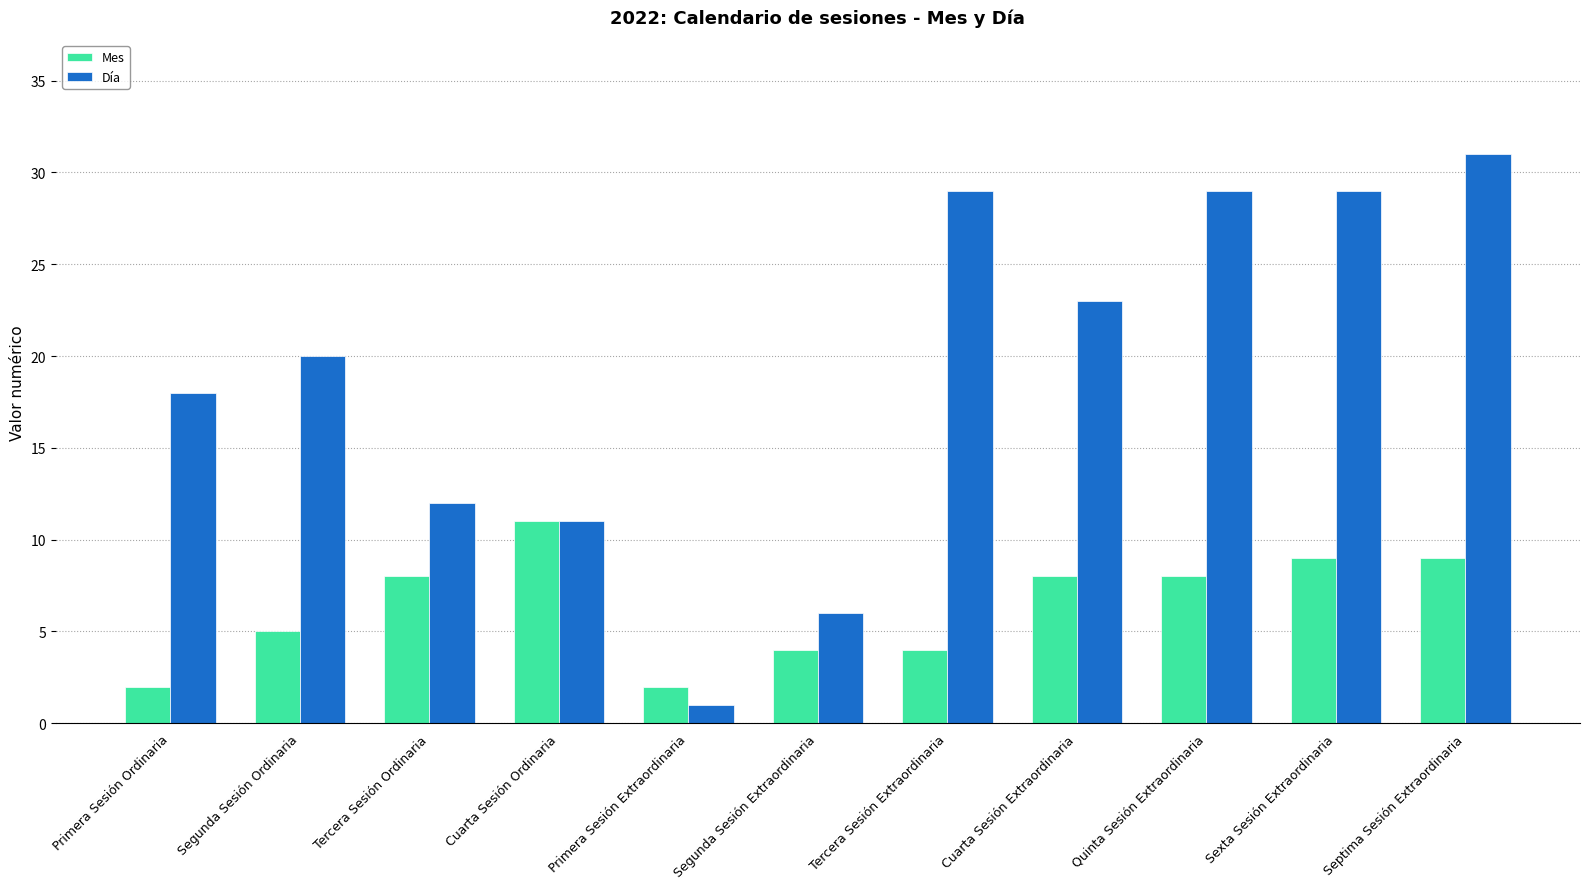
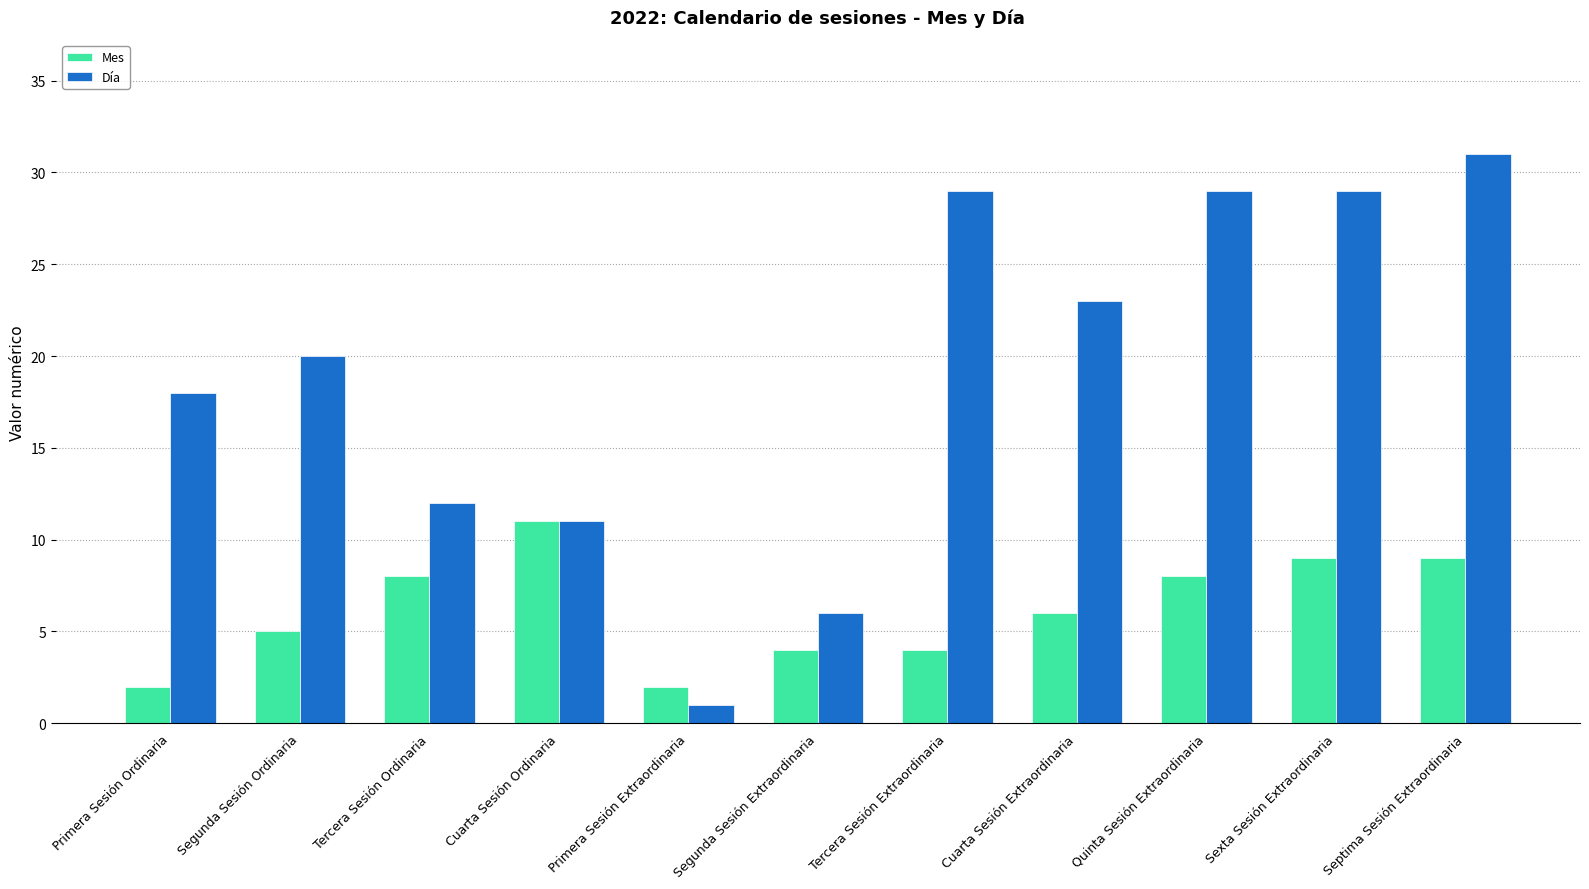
Mes, Cuarta Sesión Extraordinaria: 8 -> 6
